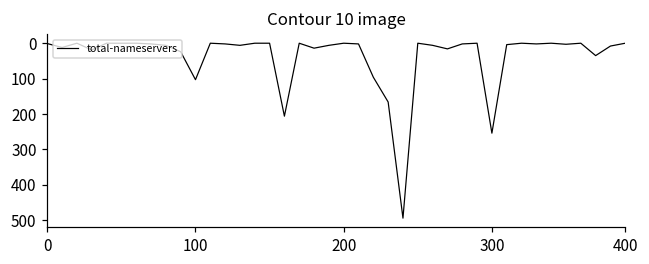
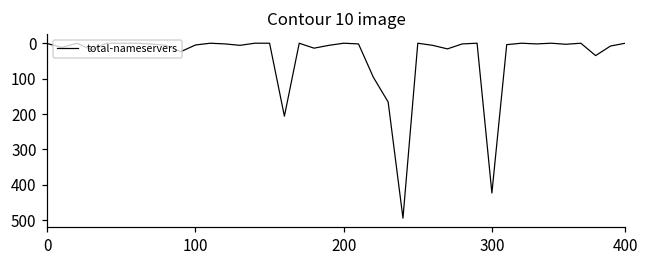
100: 100 -> 10
300: 250 -> 420
